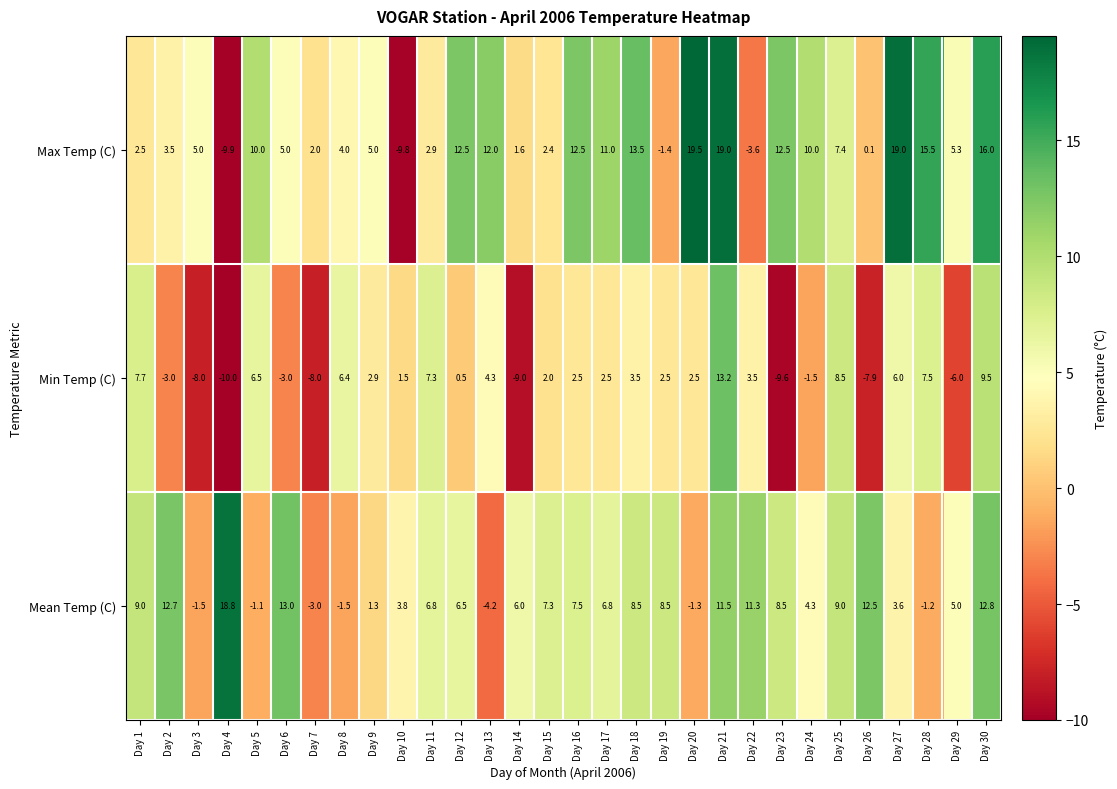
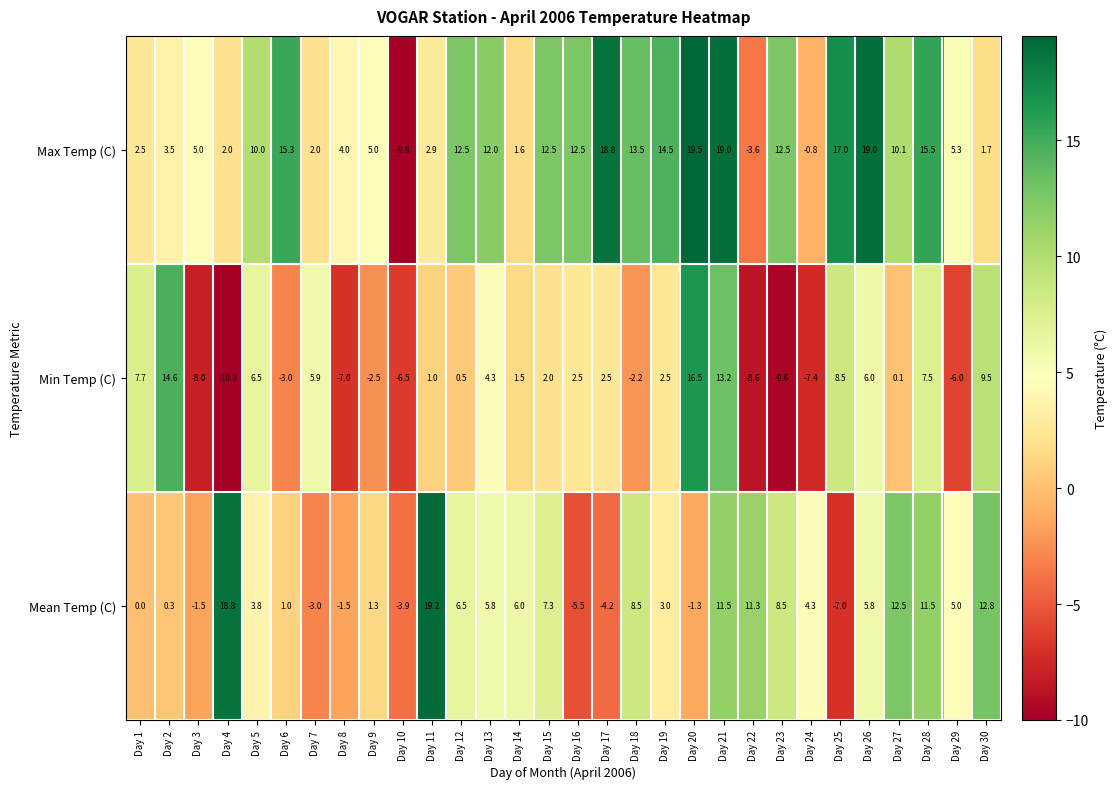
Max Temp (C), Day 4: -9.9 -> 2.0
Max Temp (C), Day 6: 5.0 -> 15.3
Max Temp (C), Day 15: 2.4 -> 12.5
Max Temp (C), Day 17: 11.0 -> 18.8
Max Temp (C), Day 19: -1.4 -> 14.5
Max Temp (C), Day 24: 10.0 -> -0.8
Max Temp (C), Day 25: 7.4 -> 17.0
Max Temp (C), Day 26: 0.1 -> 19.0
Max Temp (C), Day 27: 19.0 -> 10.1
Max Temp (C), Day 30: 16.0 -> 1.7
Min Temp (C), Day 2: -3.0 -> 14.6
Min Temp (C), Day 7: -8.0 -> 5.9
Min Temp (C), Day 8: 6.4 -> -7.0
Min Temp (C), Day 9: 2.9 -> -2.5
Min Temp (C), Day 10: 1.5 -> -6.5
Min Temp (C), Day 11: 7.3 -> 1.0
Min Temp (C), Day 14: -9.0 -> 1.5
Min Temp (C), Day 18: 3.5 -> -2.2
Min Temp (C), Day 20: 2.5 -> 16.5
Min Temp (C), Day 22: 3.5 -> -8.6
Min Temp (C), Day 24: -1.5 -> -7.4
Min Temp (C), Day 26: -7.9 -> 6.0
Min Temp (C), Day 27: 6.0 -> 0.1
Mean Temp (C), Day 1: 9.0 -> 0.0
Mean Temp (C), Day 2: 12.7 -> 0.3
Mean Temp (C), Day 5: -1.1 -> 3.8
Mean Temp (C), Day 6: 13.0 -> 1.0
Mean Temp (C), Day 10: 3.8 -> -3.9
Mean Temp (C), Day 11: 6.8 -> 19.2
Mean Temp (C), Day 13: -4.2 -> 5.8
Mean Temp (C), Day 16: 7.5 -> -5.5
Mean Temp (C), Day 17: 6.8 -> -4.2
Mean Temp (C), Day 19: 8.5 -> 3.0
Mean Temp (C), Day 25: 9.0 -> -7.0
Mean Temp (C), Day 26: 12.5 -> 5.8
Mean Temp (C), Day 27: 3.6 -> 12.5
Mean Temp (C), Day 28: -1.2 -> 11.5
